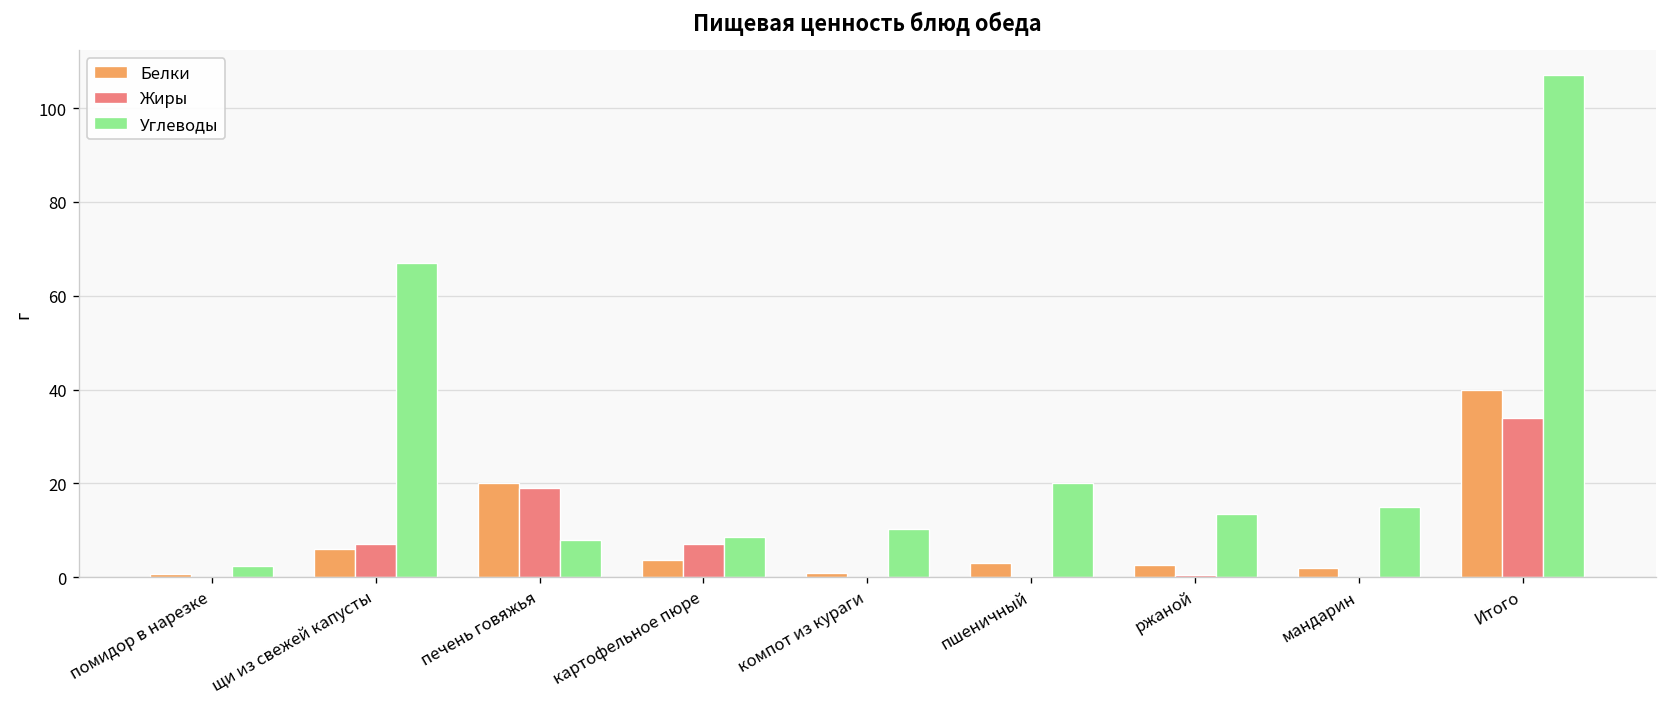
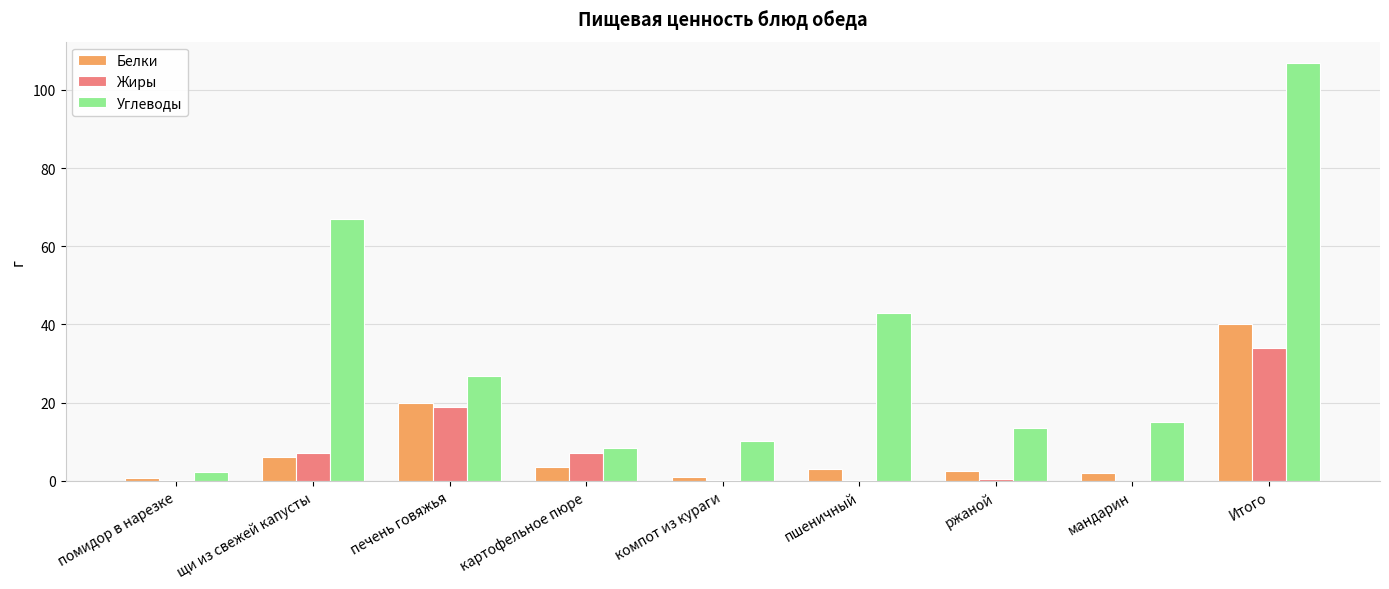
Углеводы, печень говяжья: 8 -> 27
Углеводы, пшеничный: 20 -> 43
